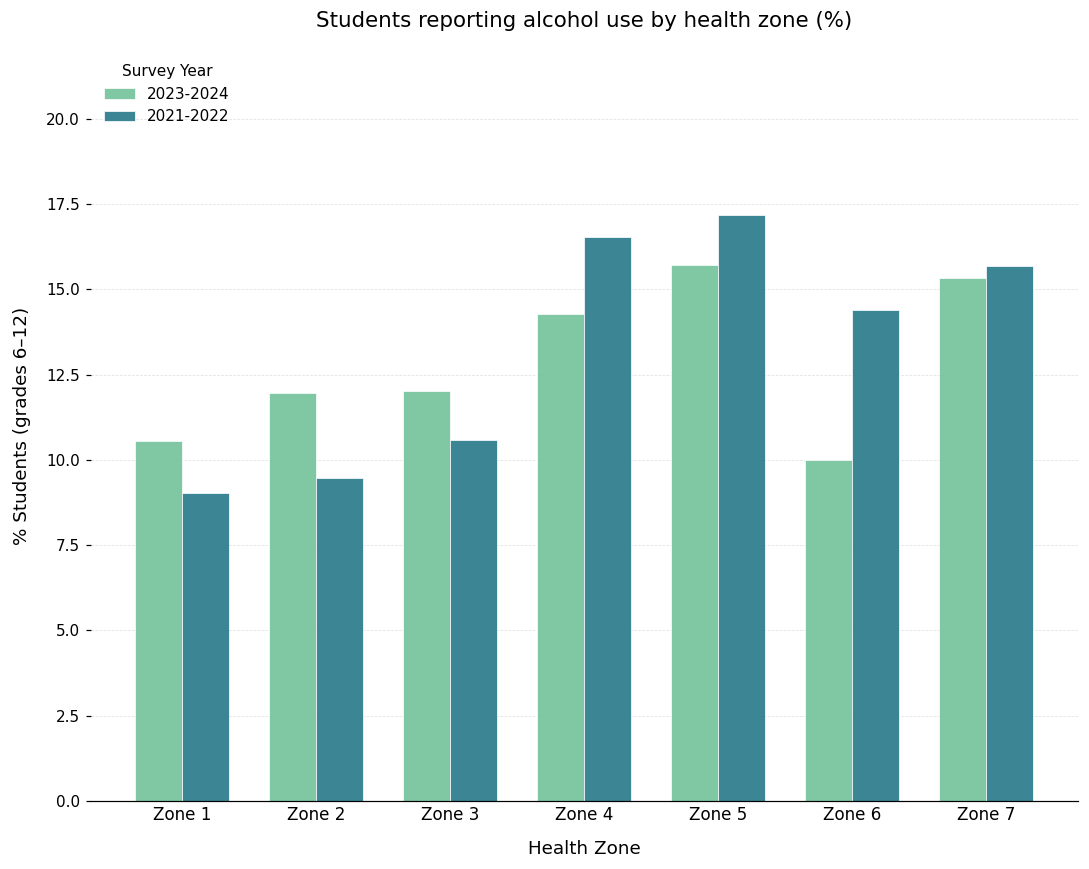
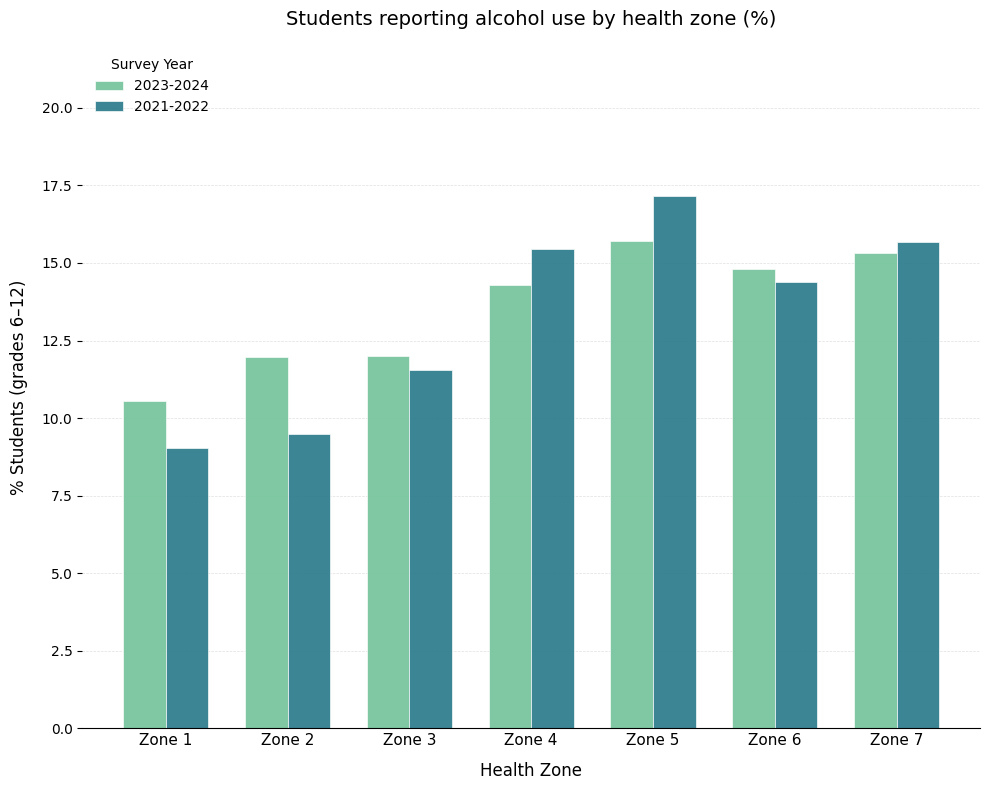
2021-2022, Zone 3: 10.6 -> 11.6
2021-2022, Zone 4: 16.5 -> 15.5
2023-2024, Zone 6: 10.0 -> 14.8
